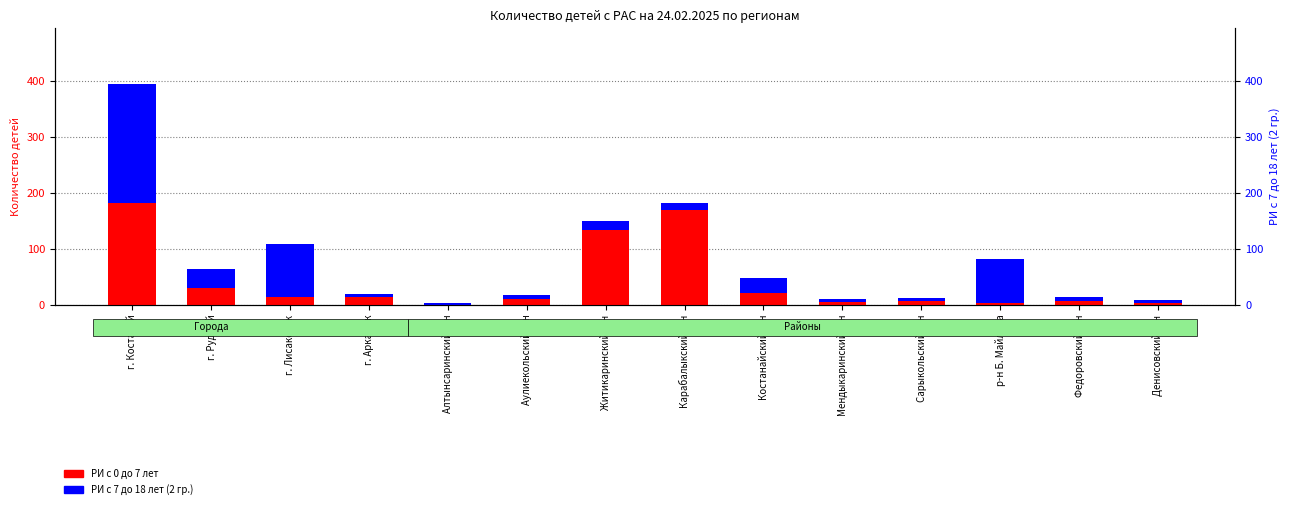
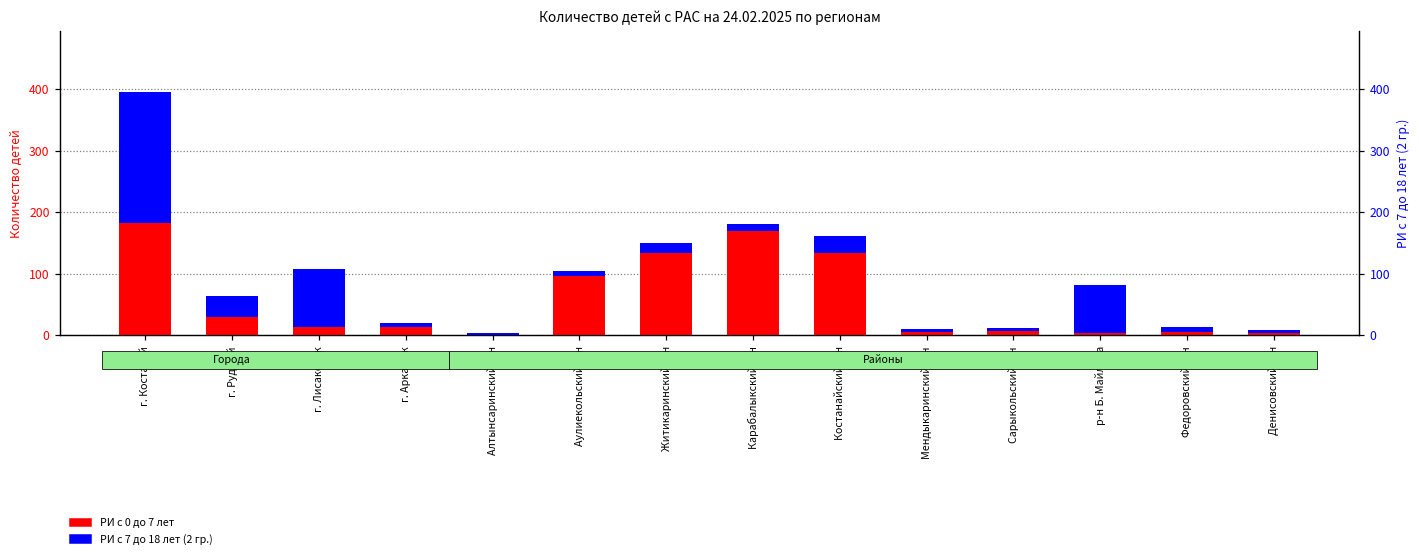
РИ с 0 до 7 лет, Аулиекольский р-н: 10 -> 100
РИ с 0 до 7 лет, Костанайский р-н: 20 -> 130
